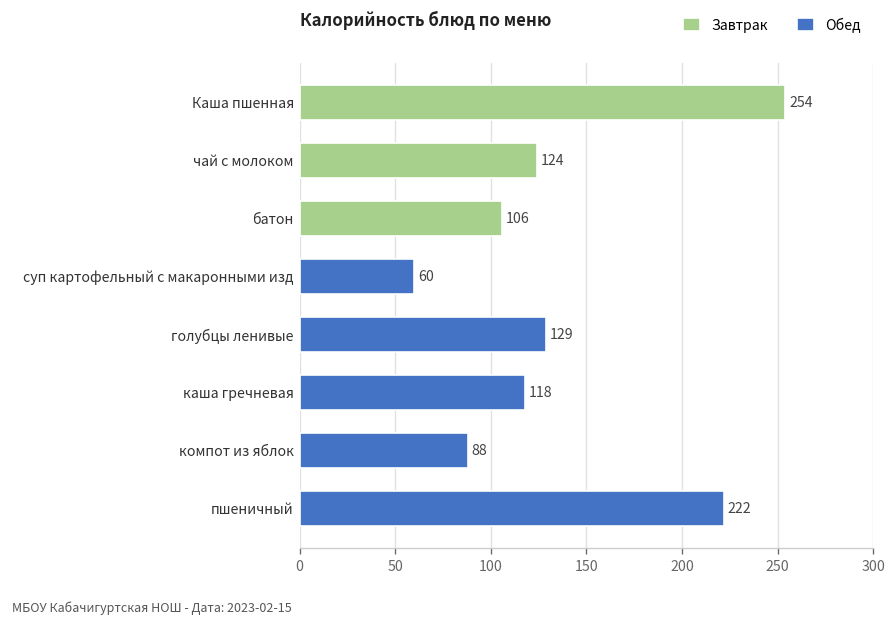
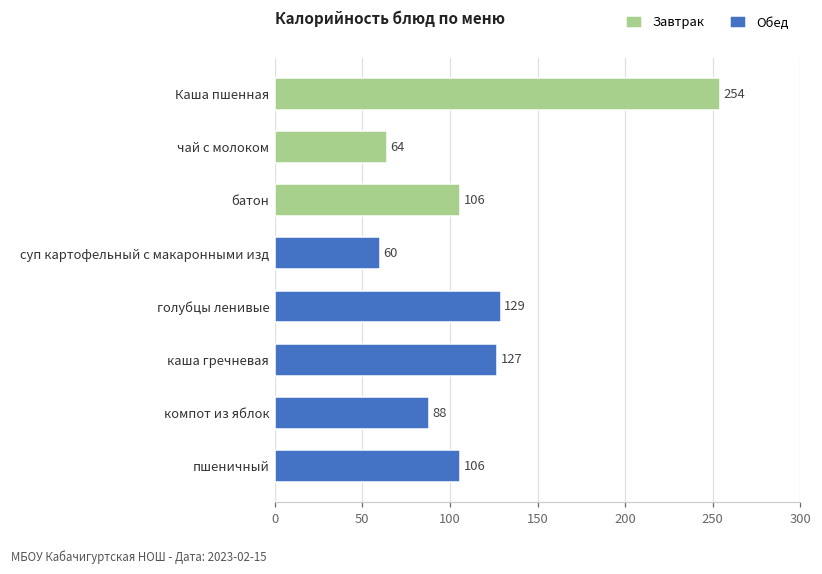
Завтрак, чай с молоком: 124 -> 64
Обед, каша гречневая: 118 -> 127
Обед, пшеничный: 222 -> 106
